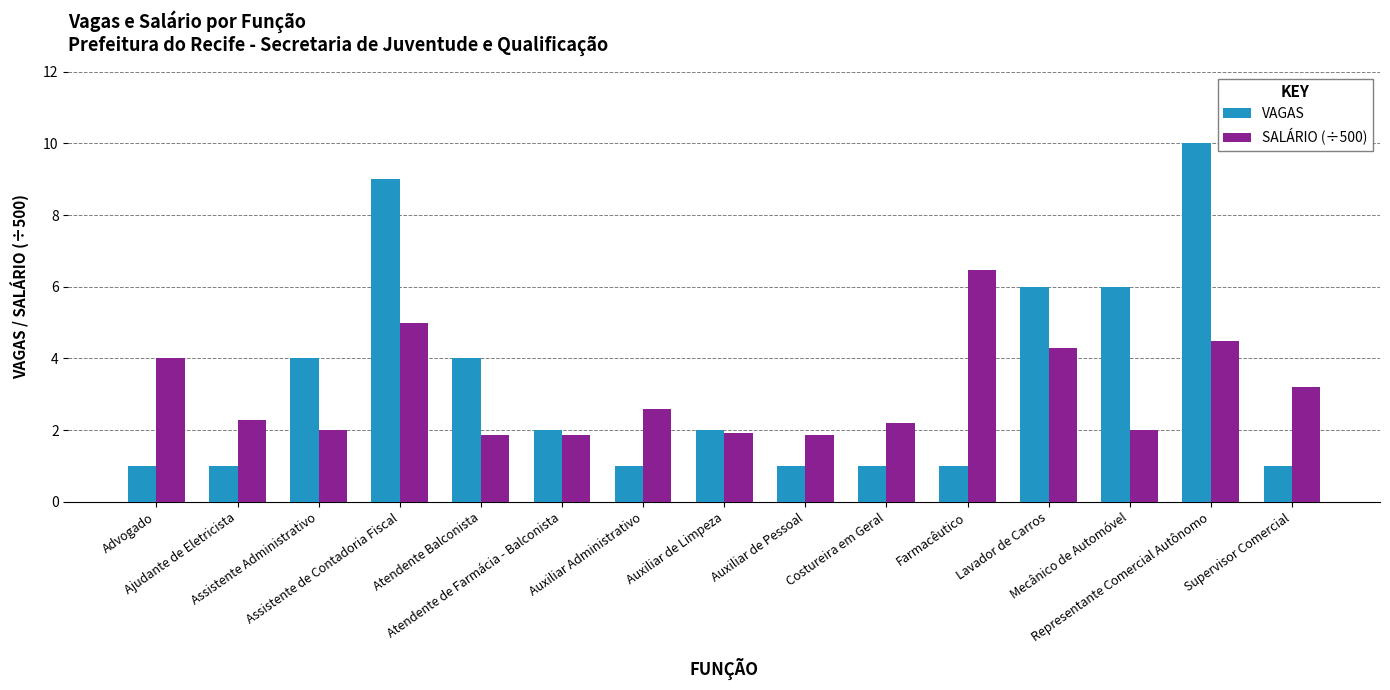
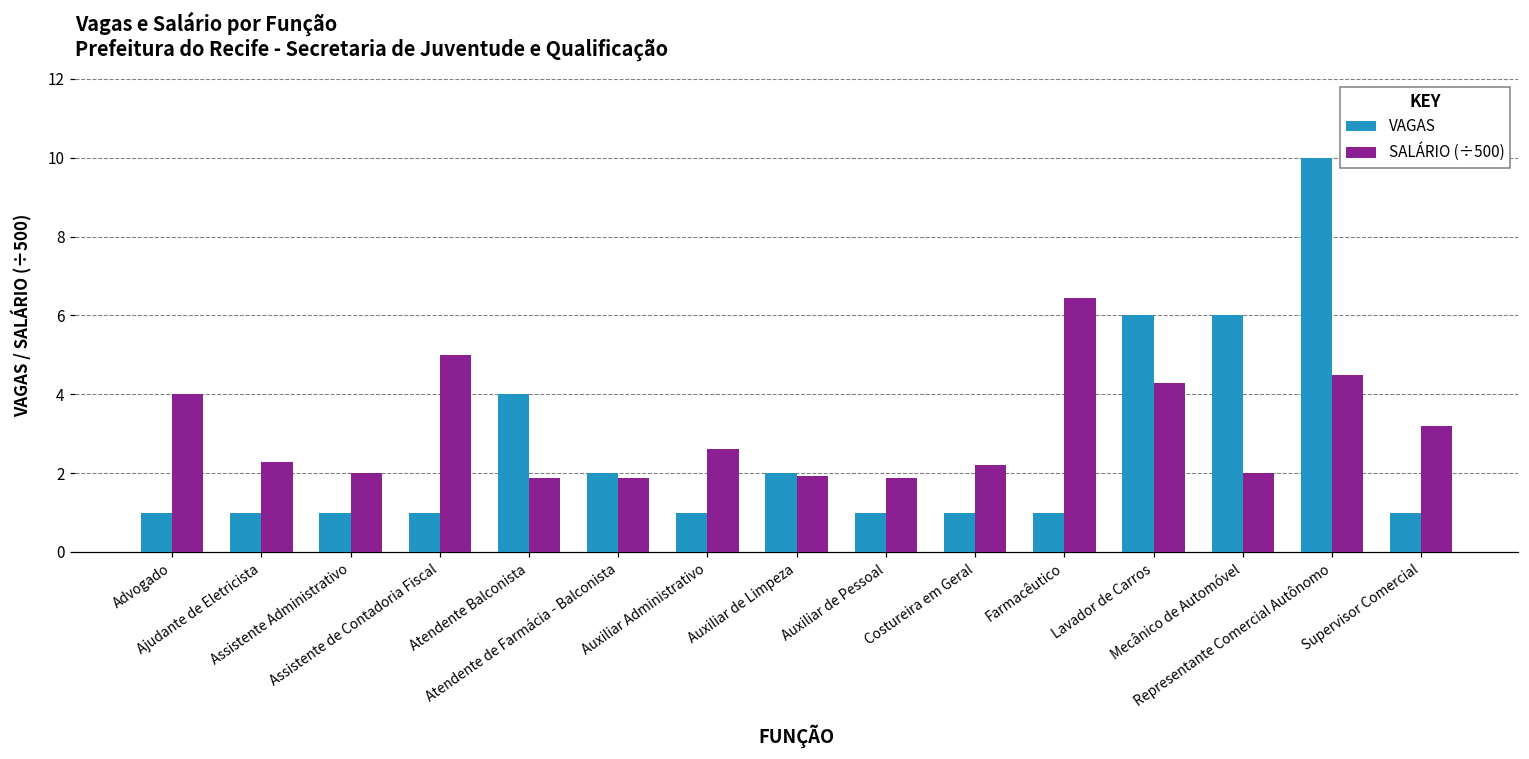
VAGAS, Assistente Administrativo: 4 -> 1
VAGAS, Assistente de Contadoria Fiscal: 9 -> 1
